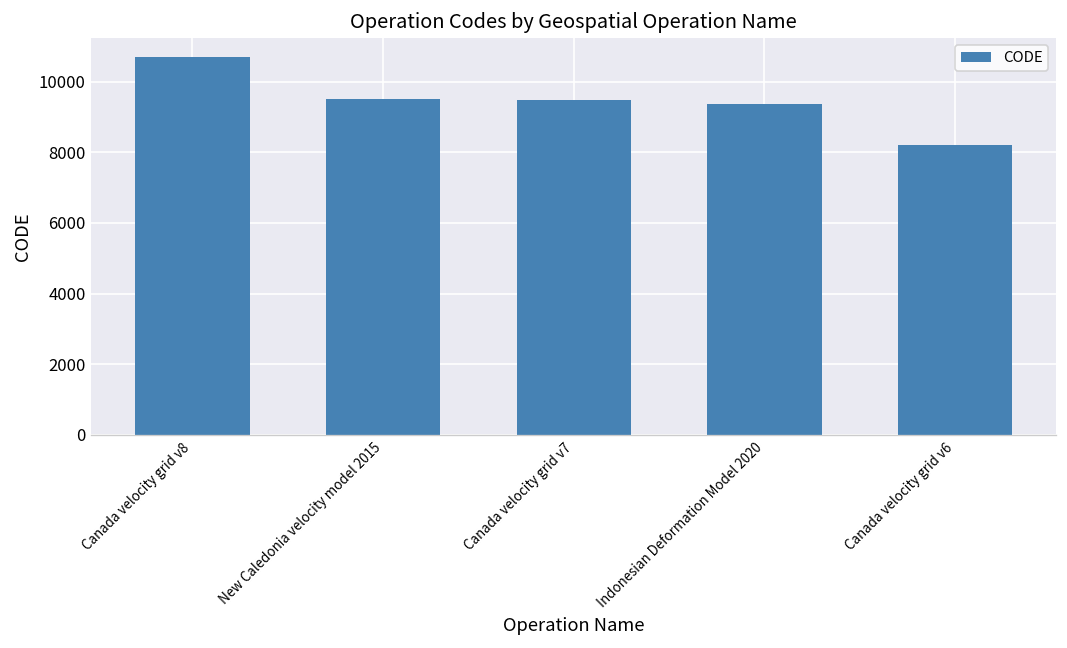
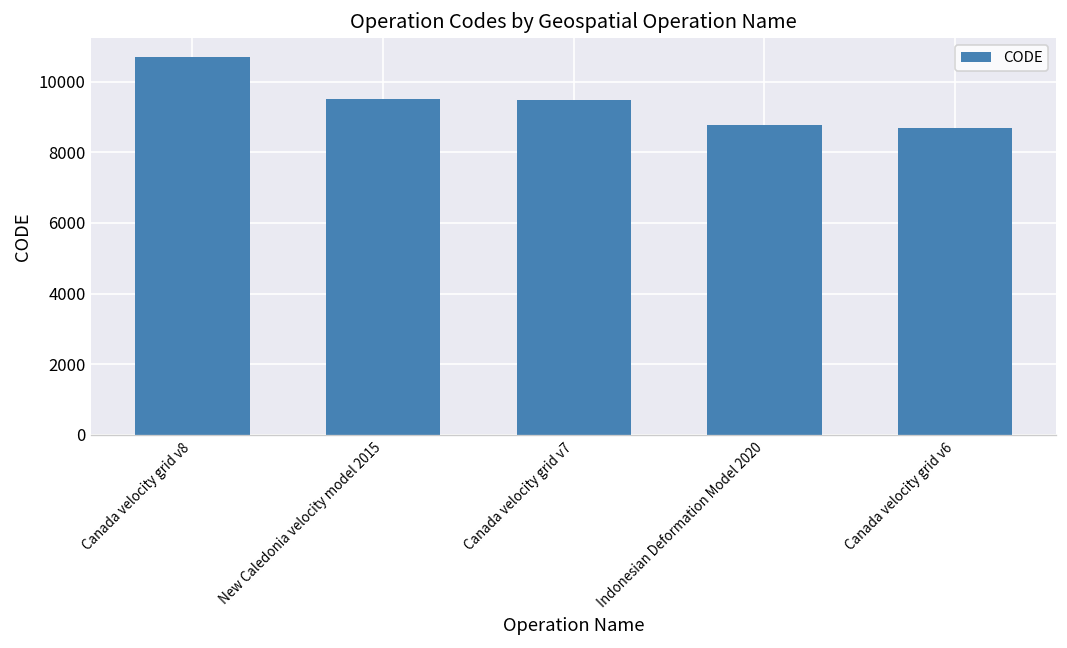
Indonesian Deformation Model 2020: 9400 -> 8800
Canada velocity grid v6: 8200 -> 8700
